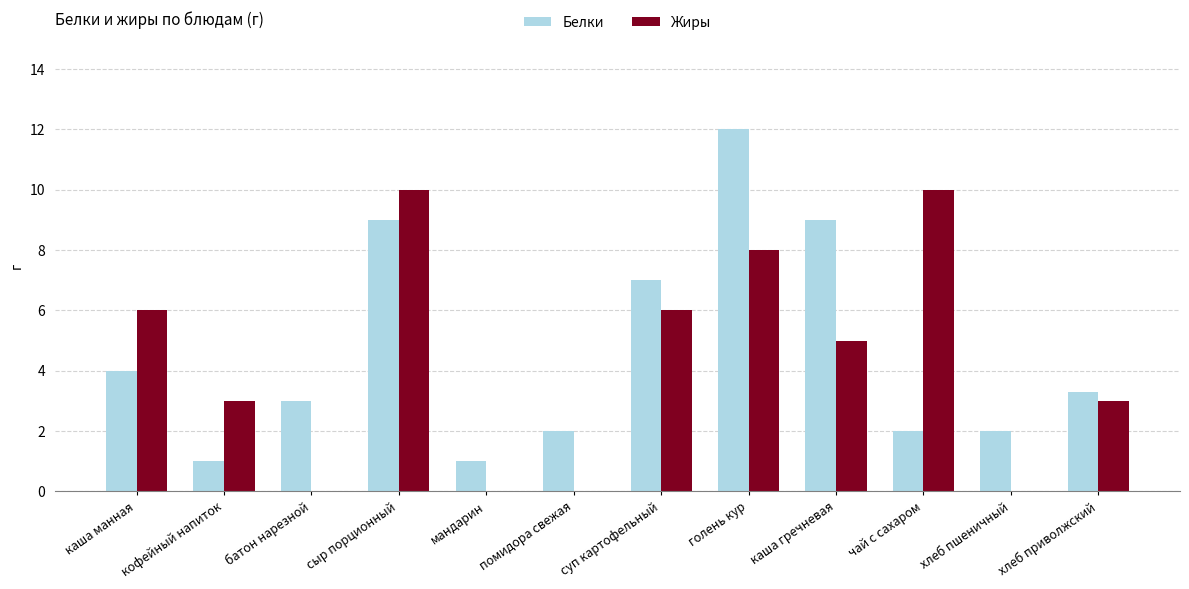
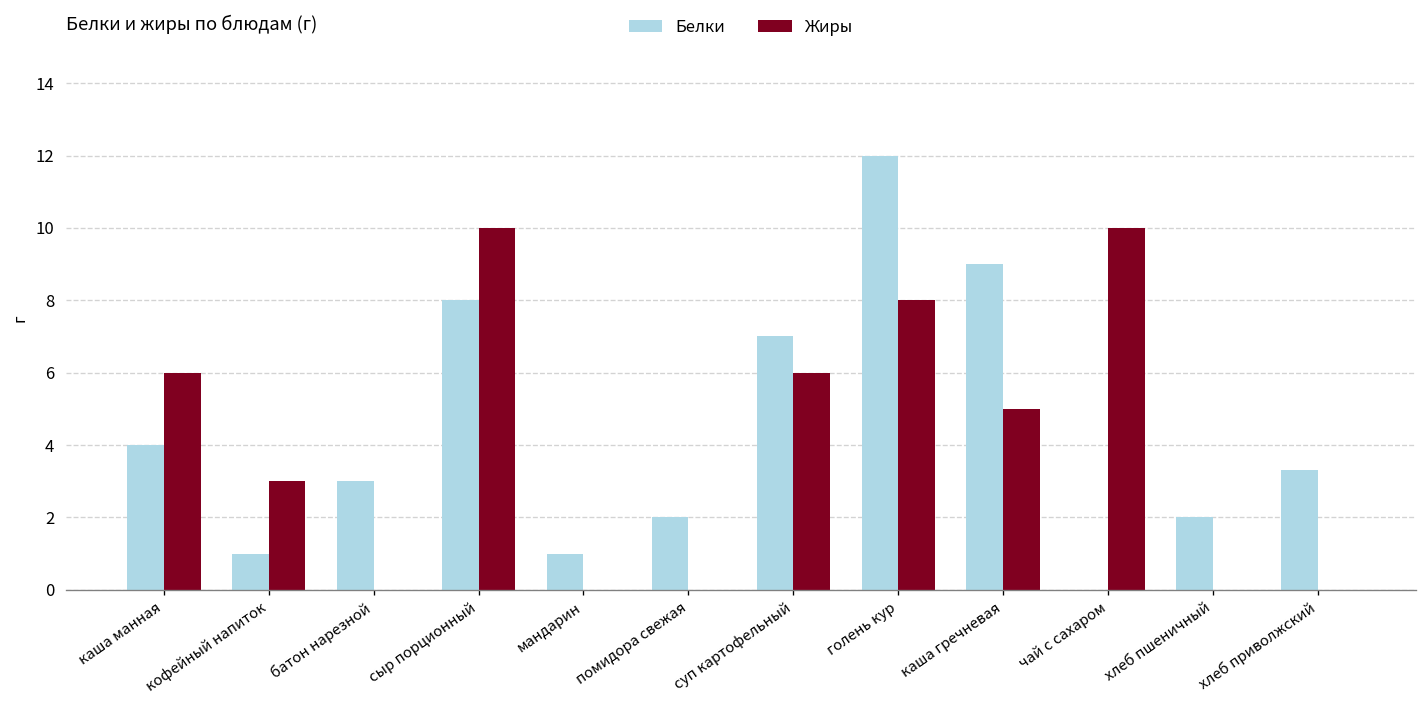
Белки, сыр порционный: 9 -> 8
Белки, чай с сахаром: 2 -> 0
Жиры, хлеб приволжский: 3 -> 0
